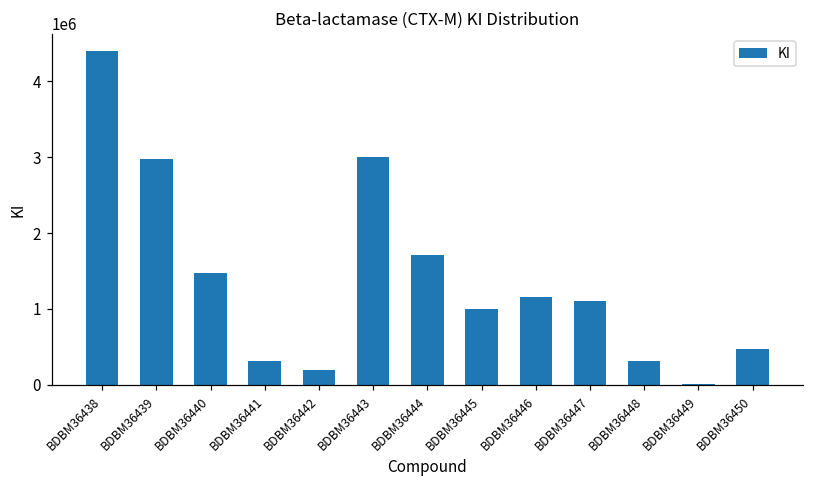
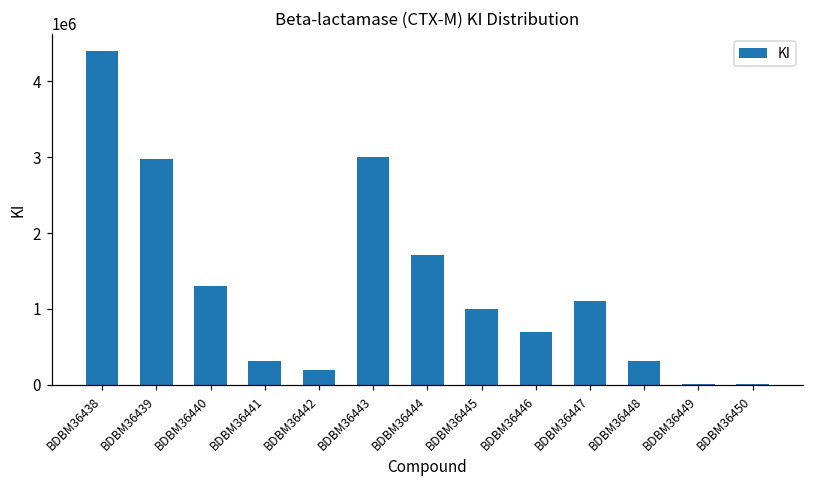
BDBM36440: 1500000 -> 1300000
BDBM36446: 1200000 -> 700000
BDBM36450: 500000 -> 0
